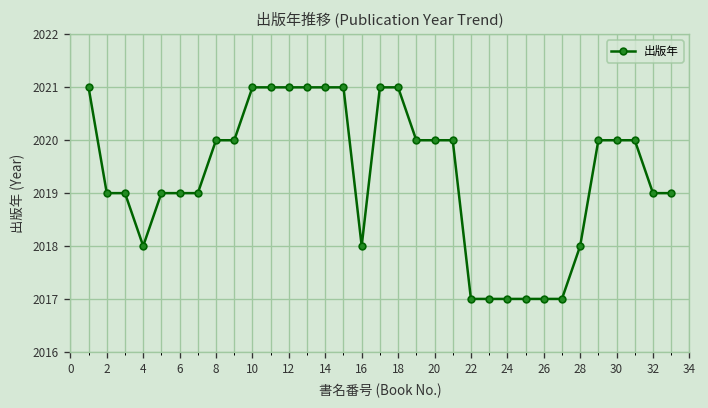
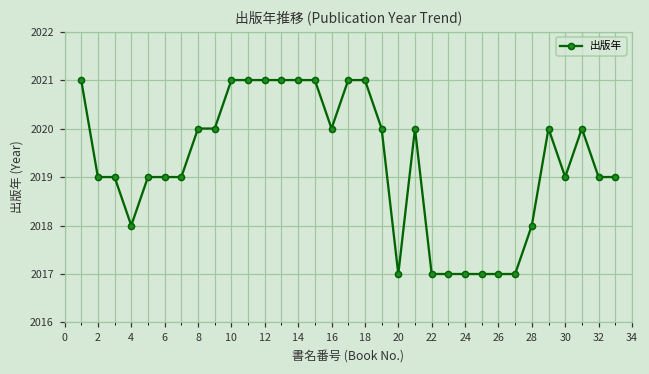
16: 2018 -> 2020
20: 2020 -> 2017
30: 2020 -> 2019
